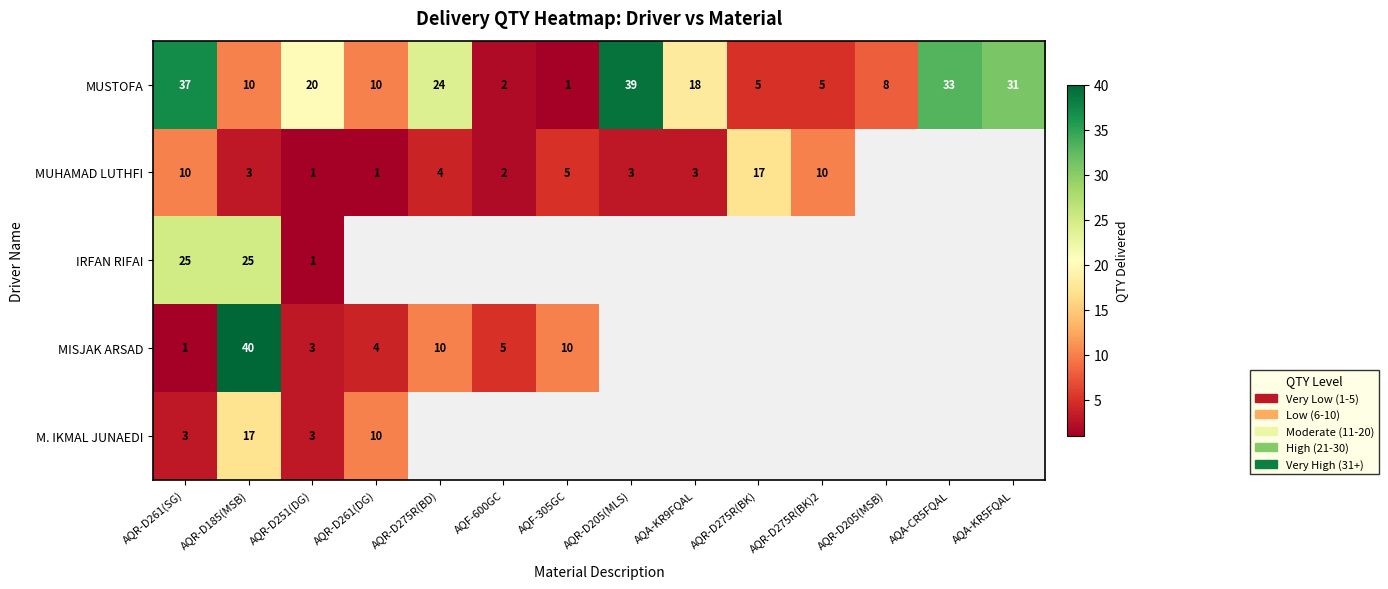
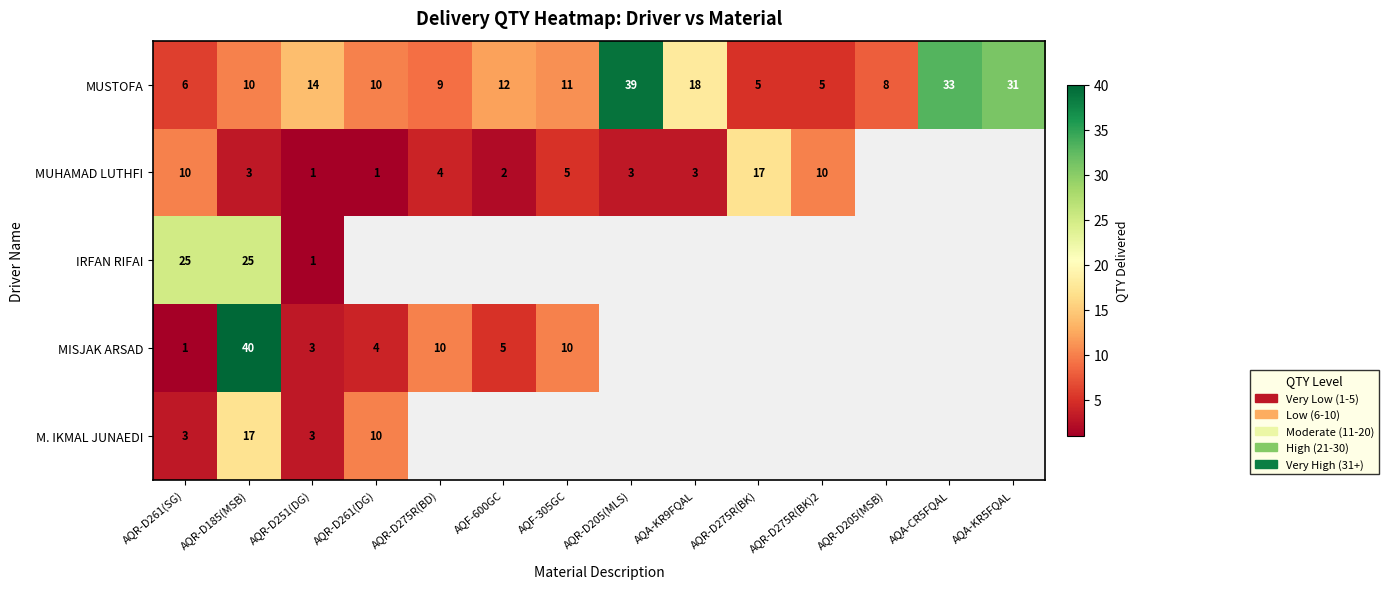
MUSTOFA, AQR-D261(SG): 37 -> 6
MUSTOFA, AQR-D251(DG): 20 -> 14
MUSTOFA, AQR-D275R(BD): 24 -> 9
MUSTOFA, AQF-600GC: 2 -> 12
MUSTOFA, AQF-305GC: 1 -> 11
